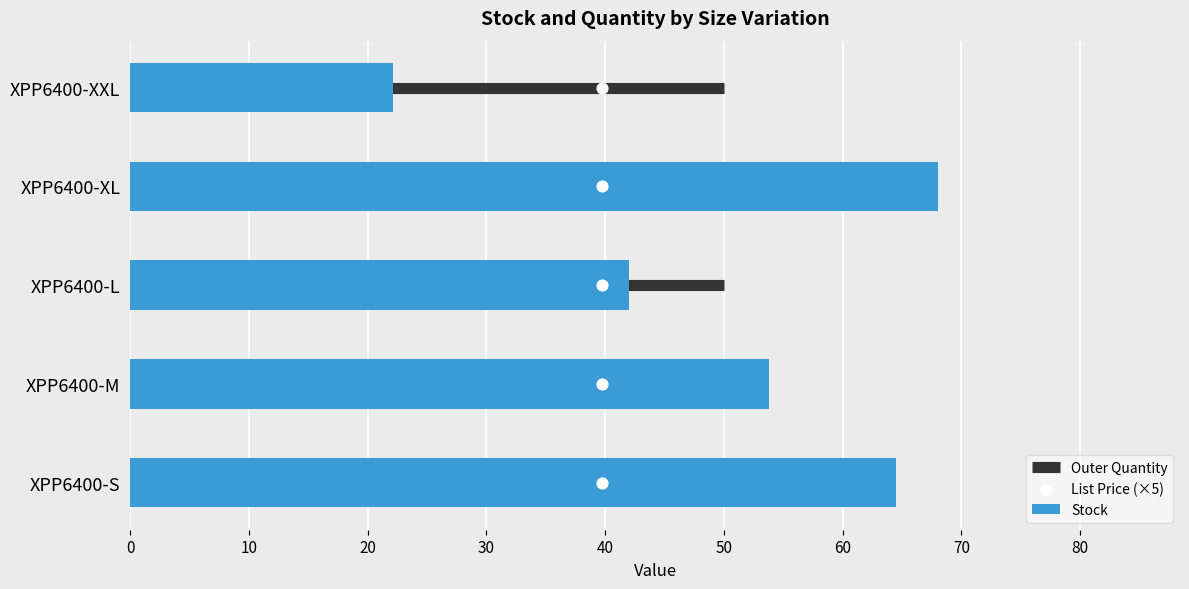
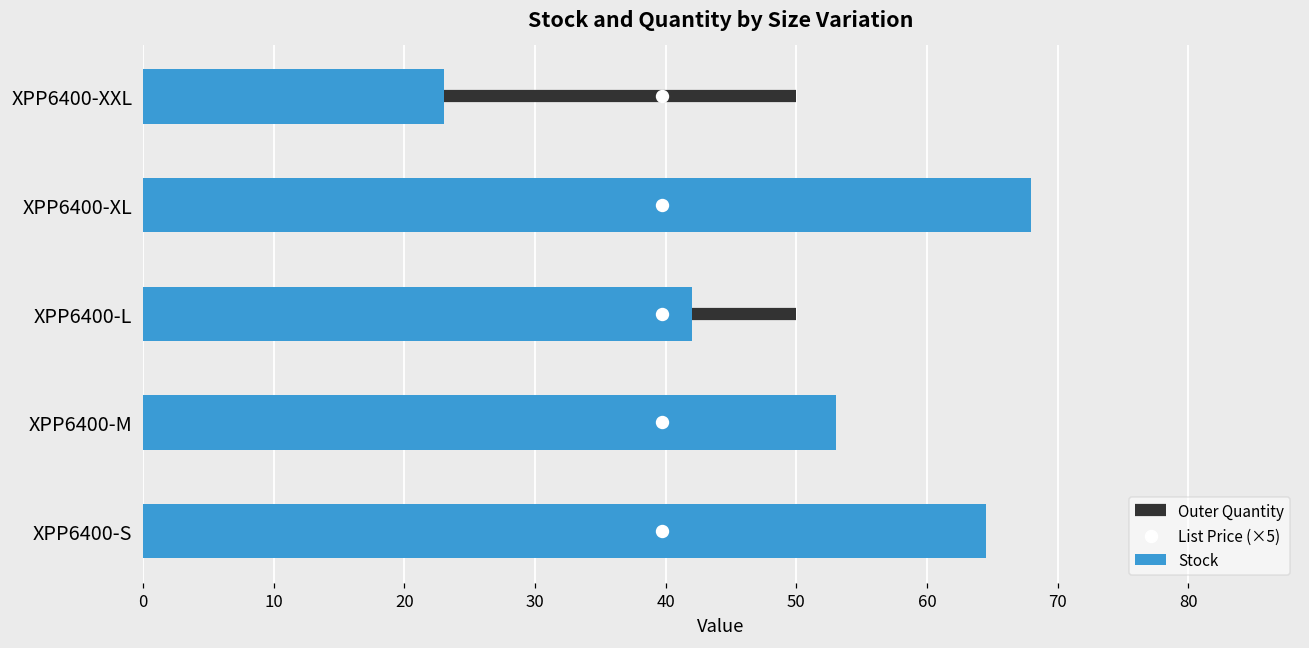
Stock, XPP6400-XXL: 22.1 -> 23.0
Stock, XPP6400-M: 53.8 -> 53.0
